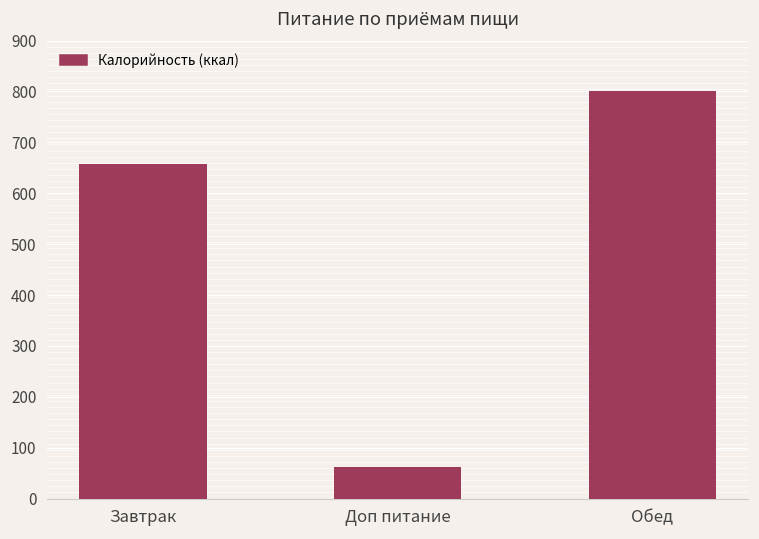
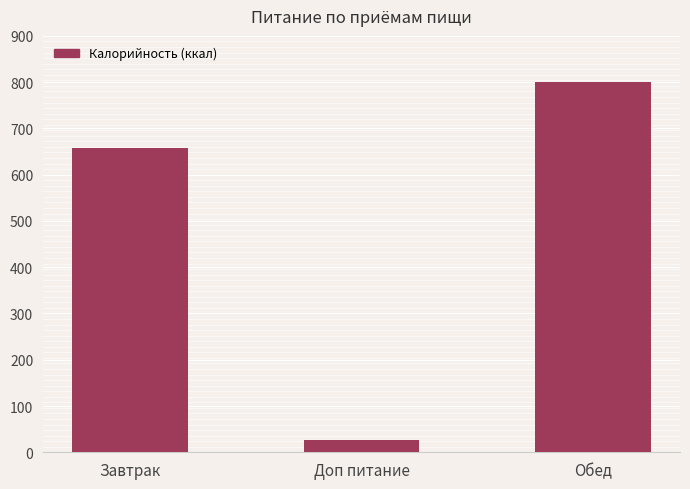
Доп питание: 60 -> 30
